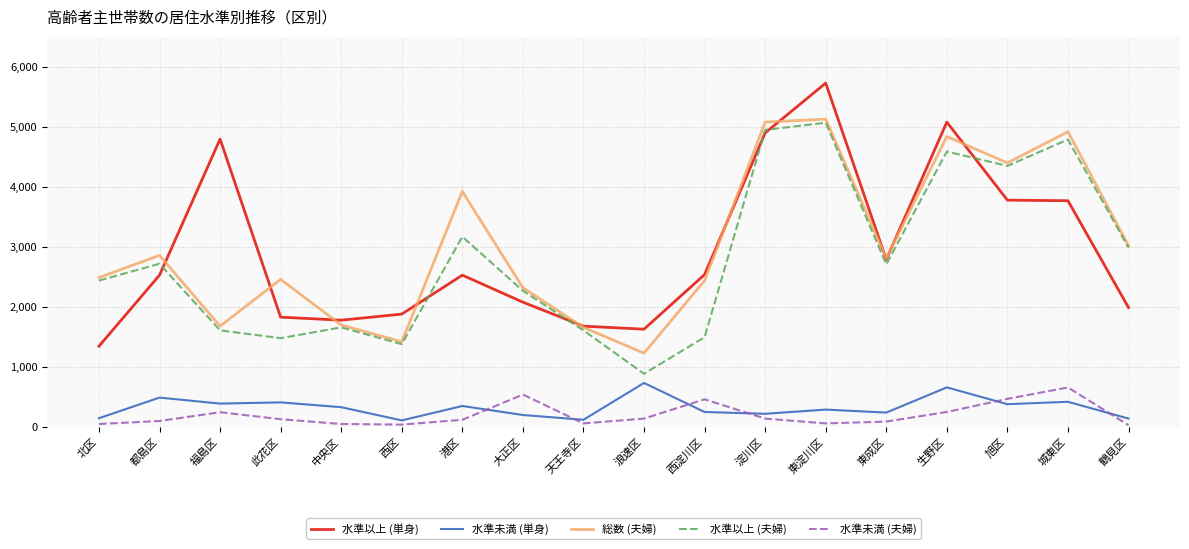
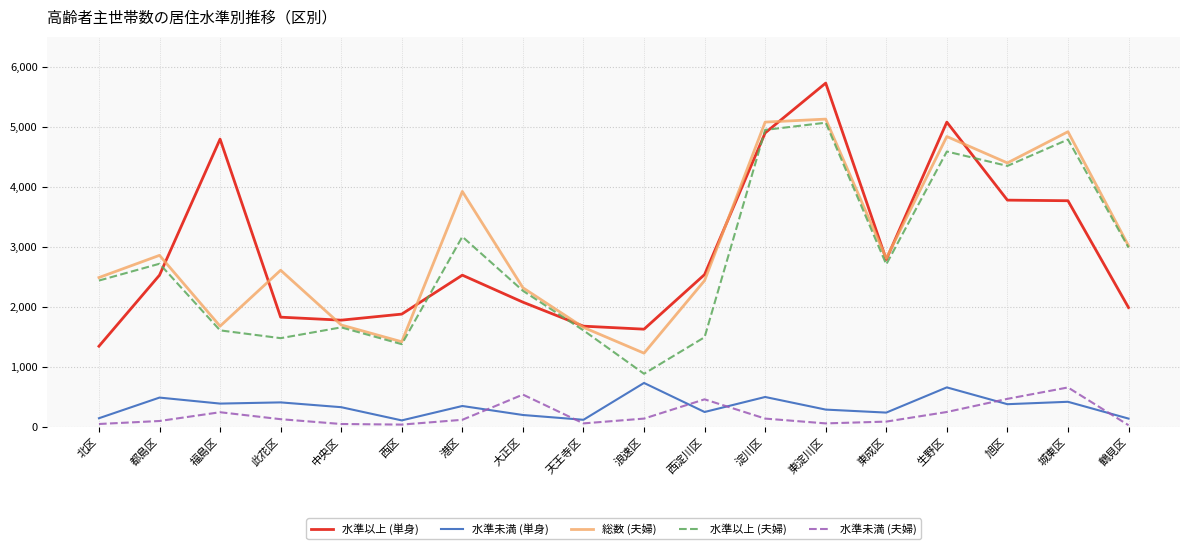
総数 (夫婦), 此花区: 2,500 -> 2,600
水準未満 (単身), 淀川区: 200 -> 500
